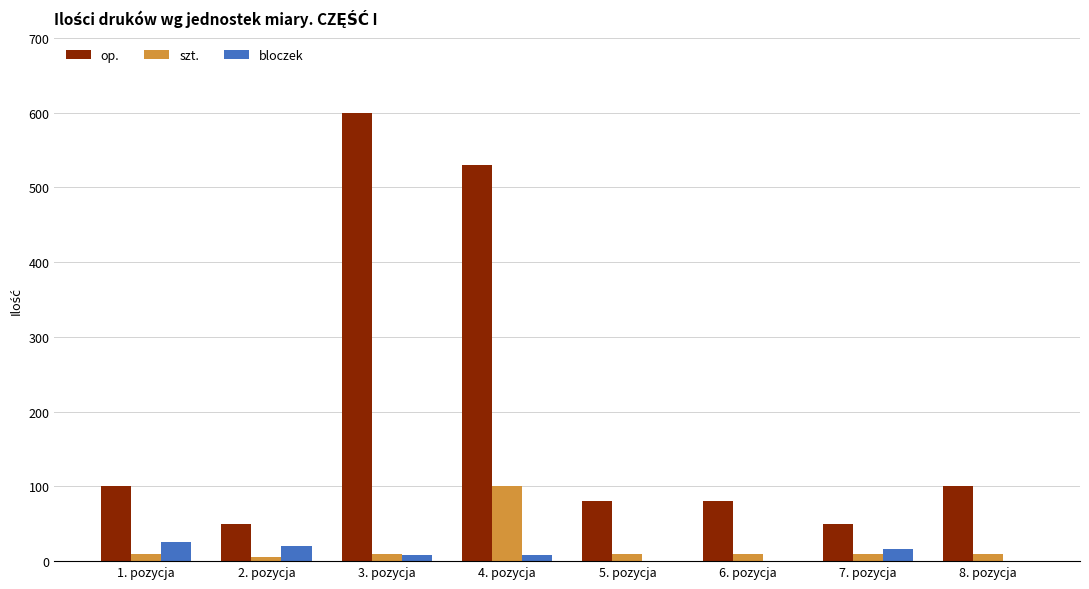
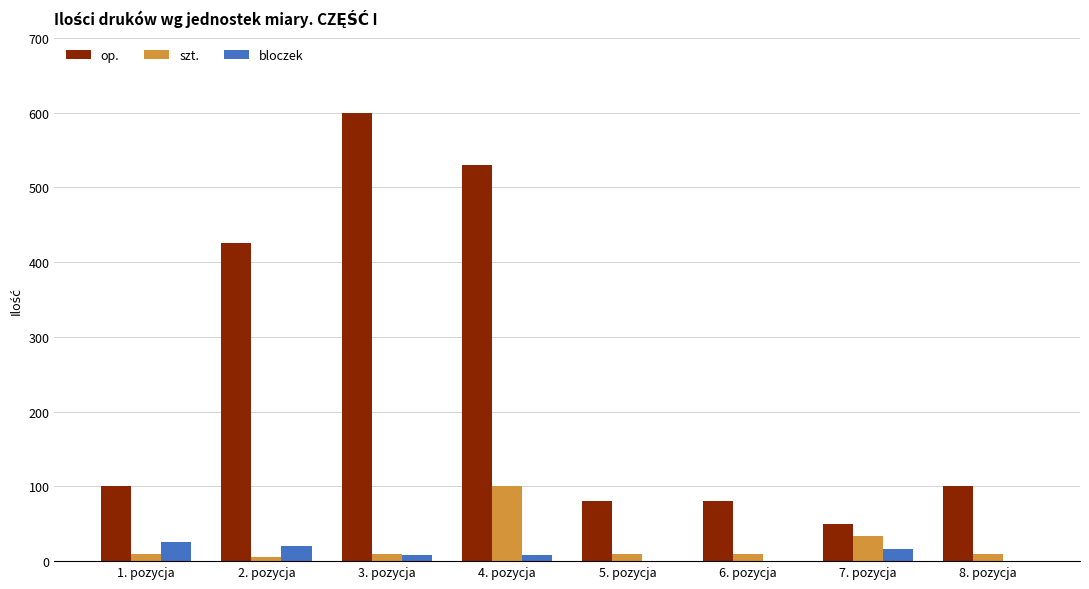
op., 2. pozycja: 50 -> 430
szt., 7. pozycja: 10 -> 30
